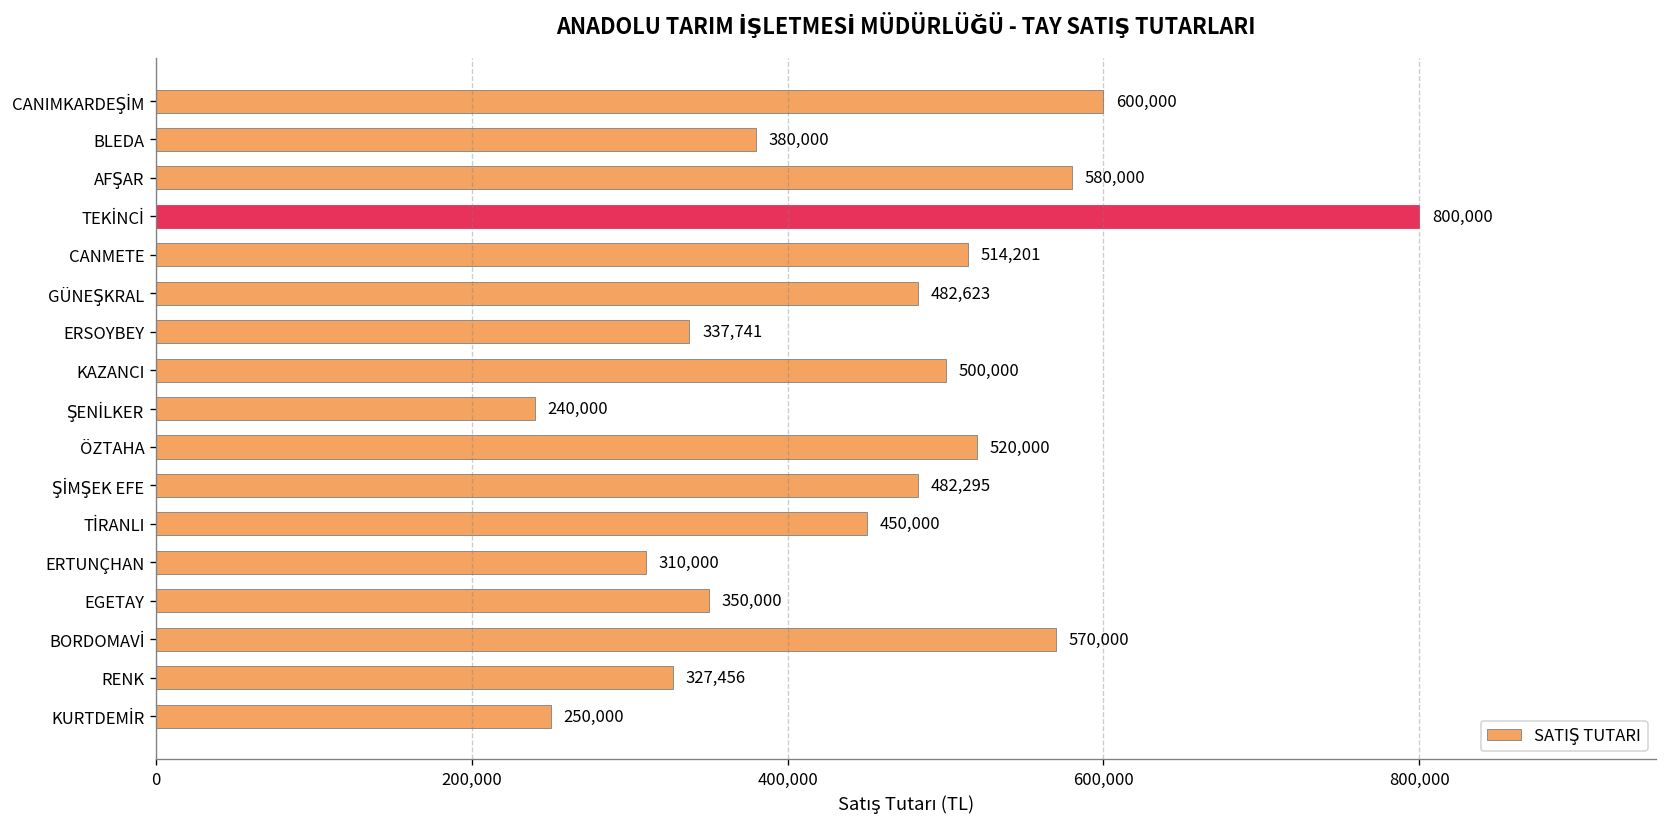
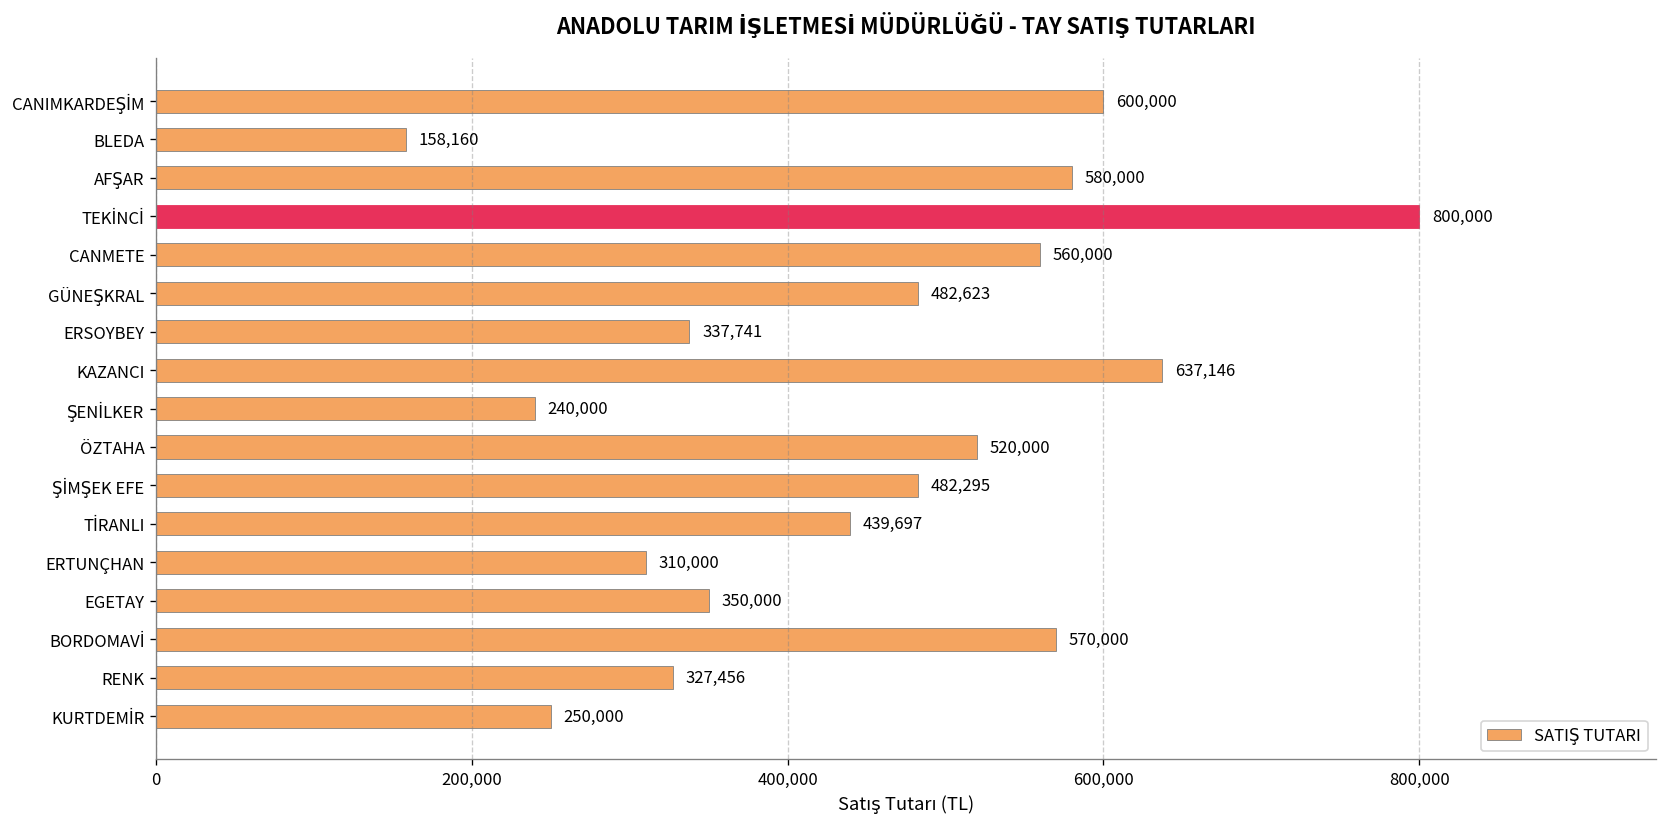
BLEDA: 380,000 -> 158,160
CANMETE: 514,201 -> 560,000
KAZANCI: 500,000 -> 637,146
TİRANLI: 450,000 -> 439,697
